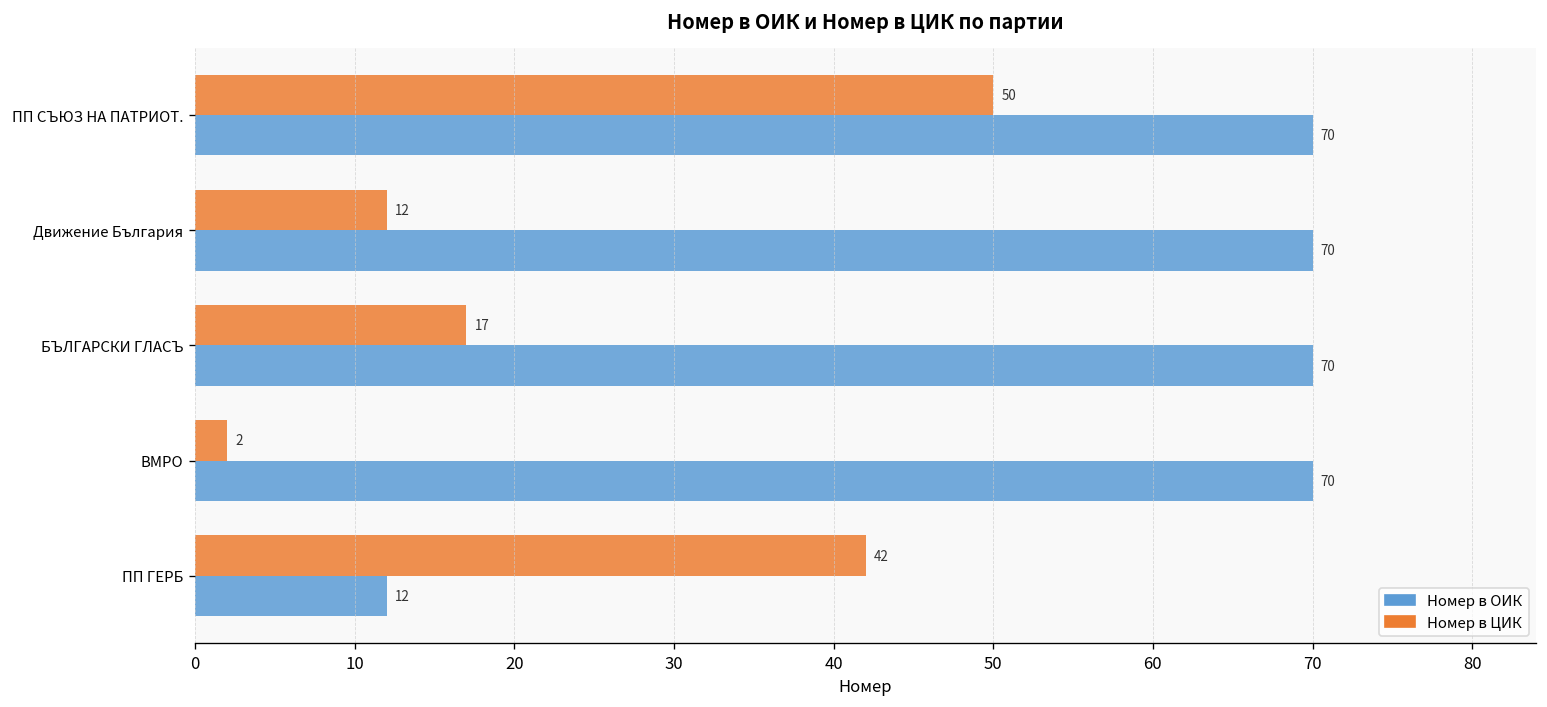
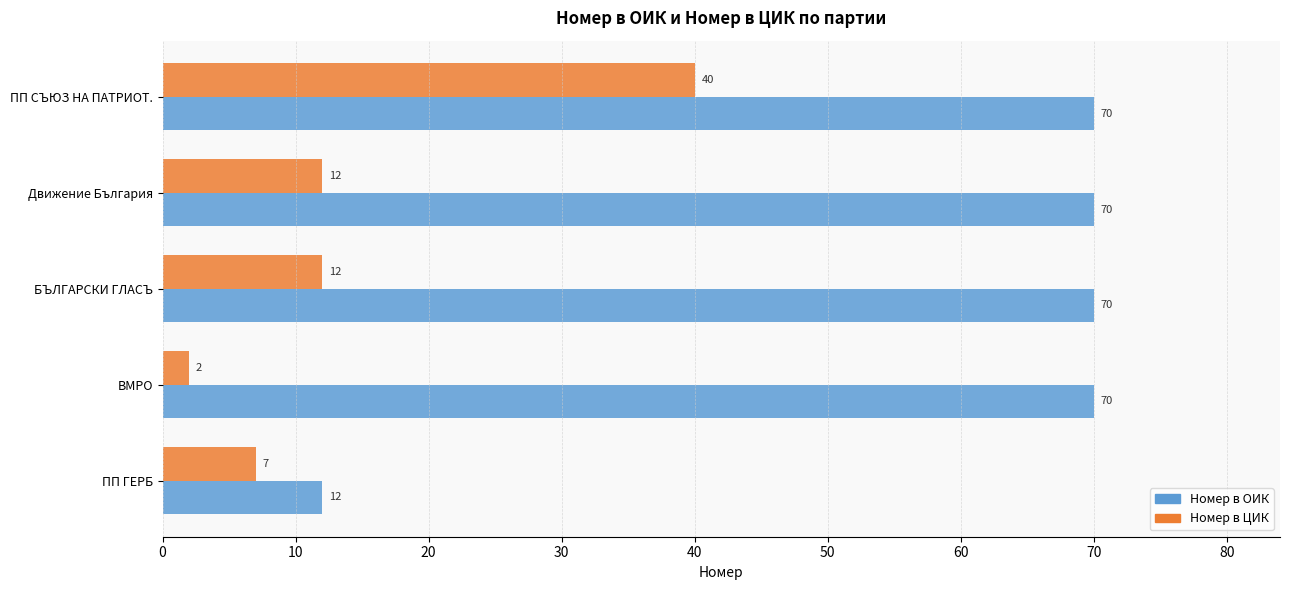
Номер в ЦИК, ПП СЪЮЗ НА ПАТРИОТ.: 50 -> 40
Номер в ЦИК, БЪЛГАРСКИ ГЛАСЪ: 17 -> 12
Номер в ЦИК, ПП ГЕРБ: 42 -> 7
